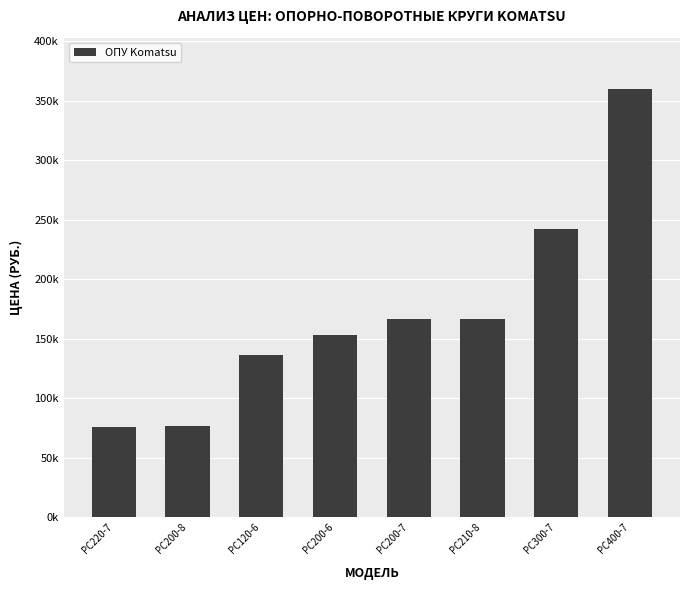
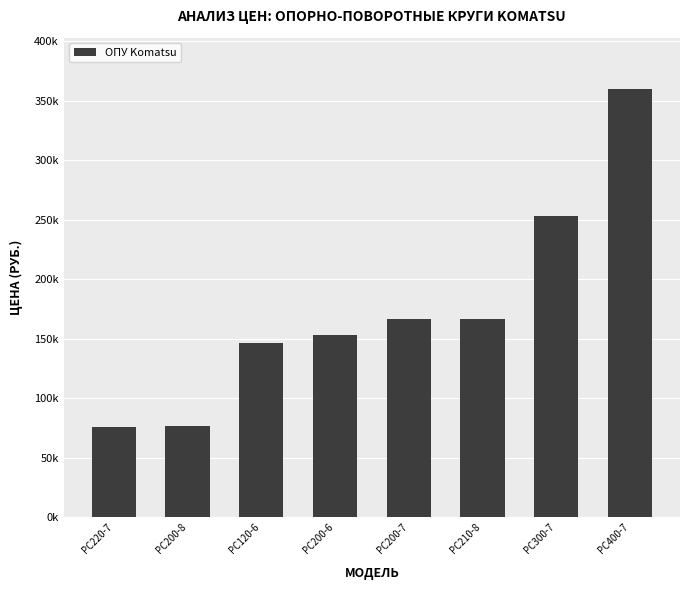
PC120-6: 136000 -> 146000
PC300-7: 242000 -> 253000
